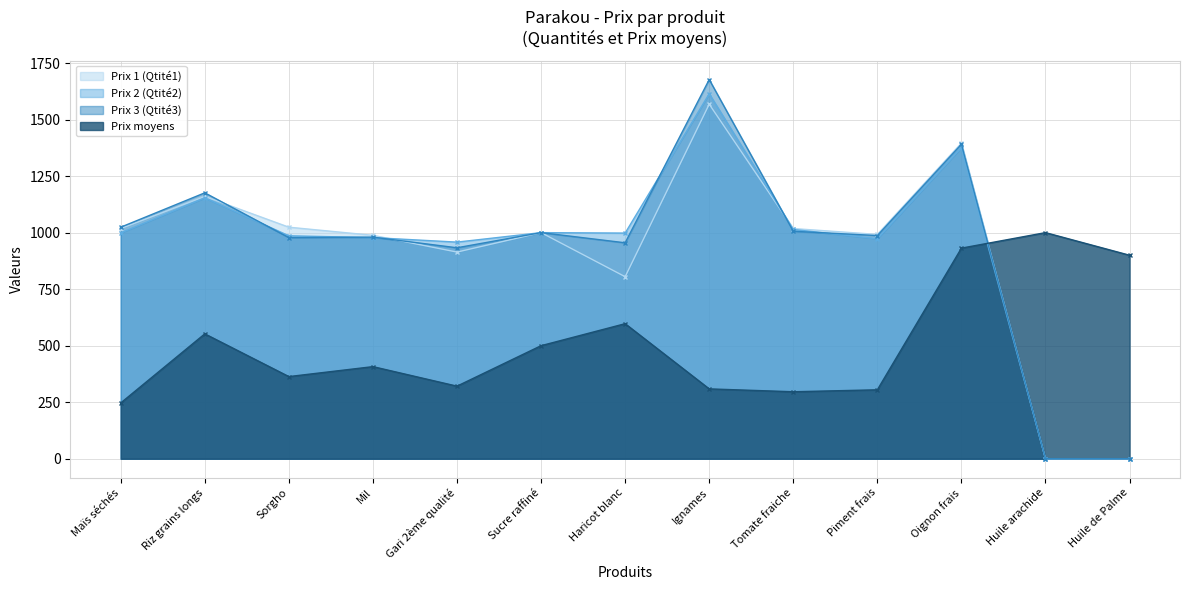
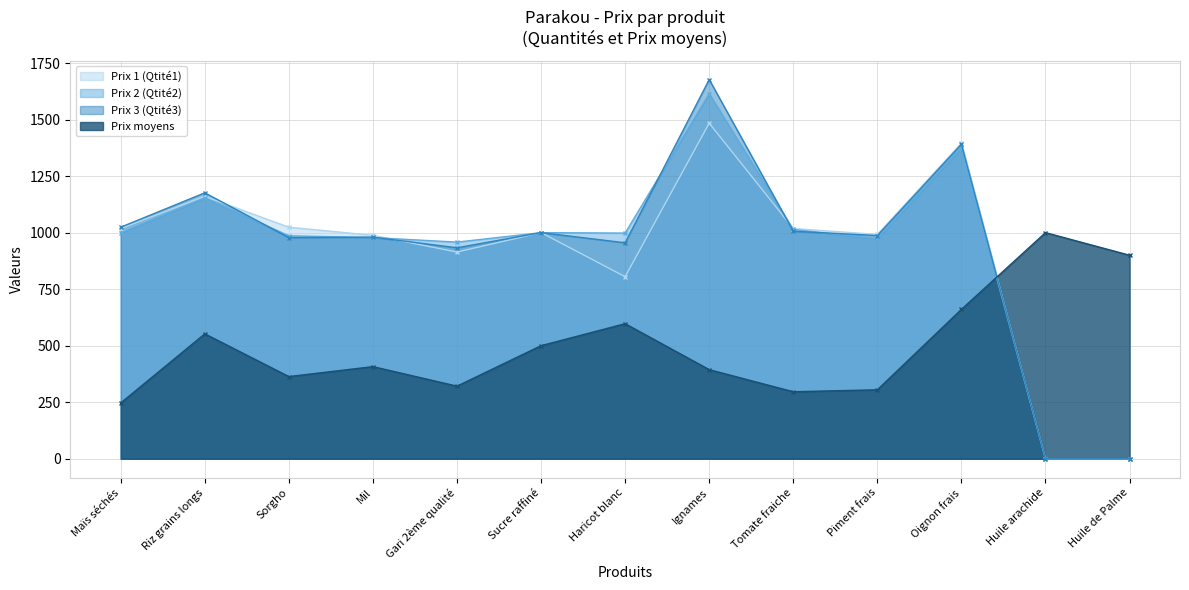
Prix 1 (Qtité1), Ignames: 1570 -> 1480
Prix moyens, Ignames: 310 -> 390
Prix moyens, Oignon frais: 930 -> 660
